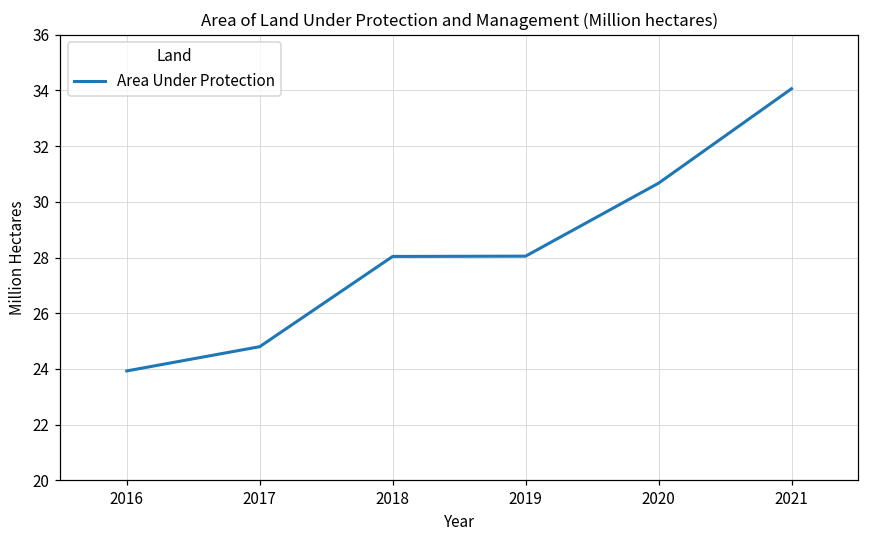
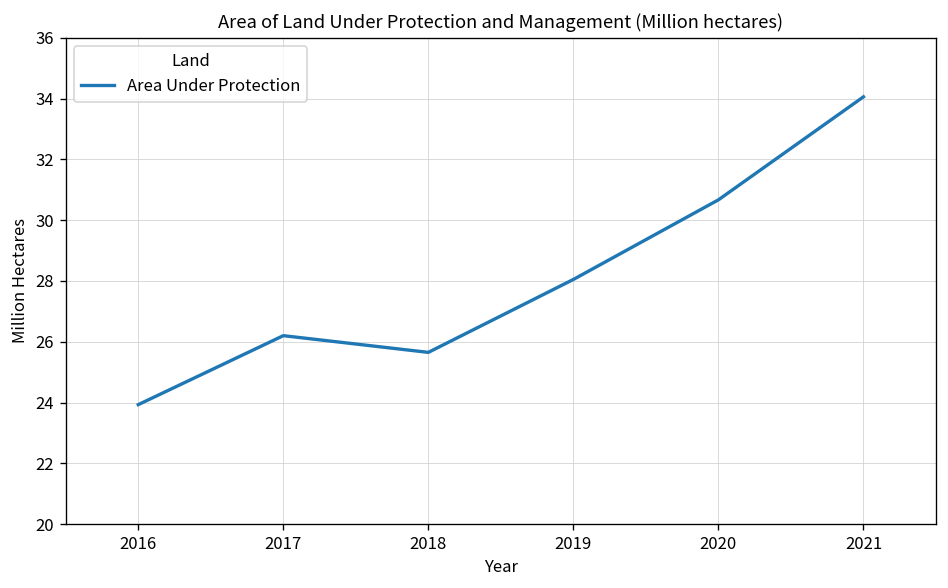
2017: 24.8 -> 26.2
2018: 28.0 -> 25.7
